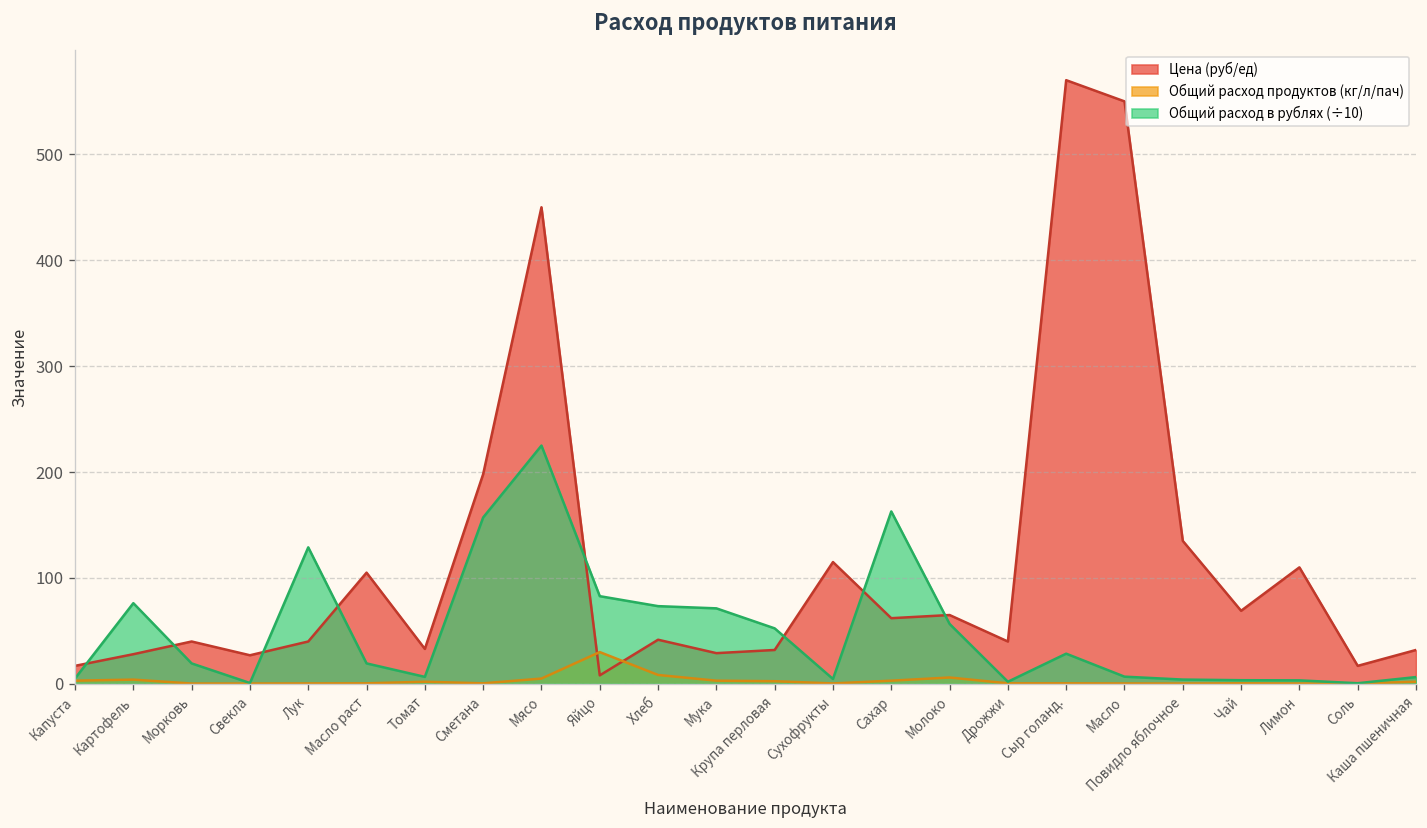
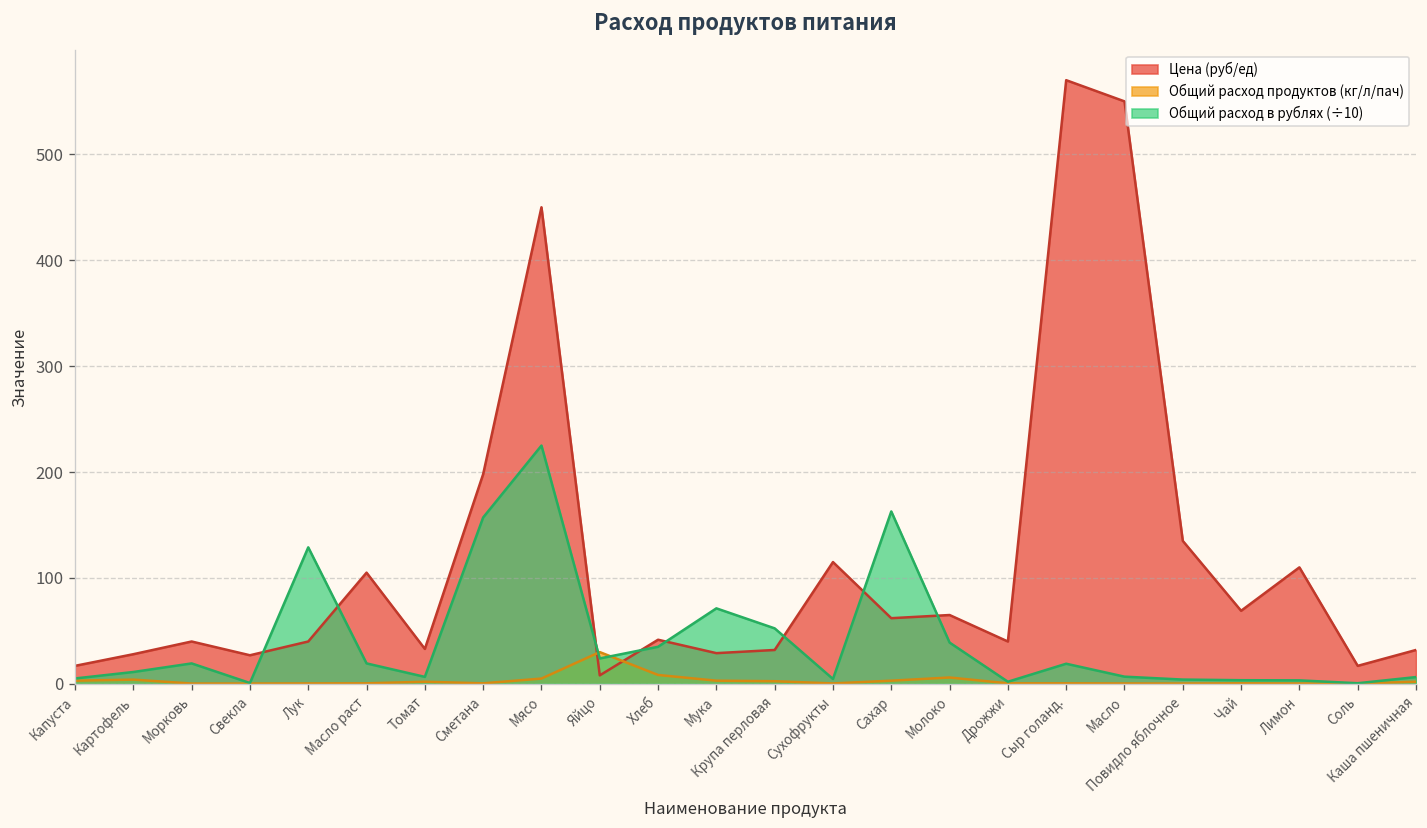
Общий расход в рублях (÷10), Картофель: 80 -> 10
Общий расход в рублях (÷10), Яйцо: 80 -> 20
Общий расход в рублях (÷10), Хлеб: 70 -> 40
Общий расход в рублях (÷10), Молоко: 60 -> 40
Общий расход в рублях (÷10), Сыр голанд.: 30 -> 20
